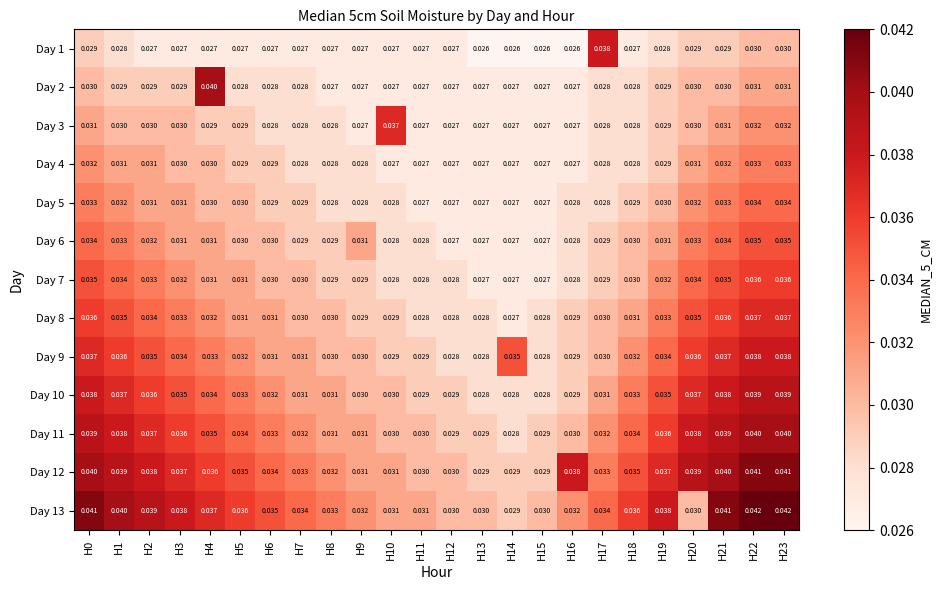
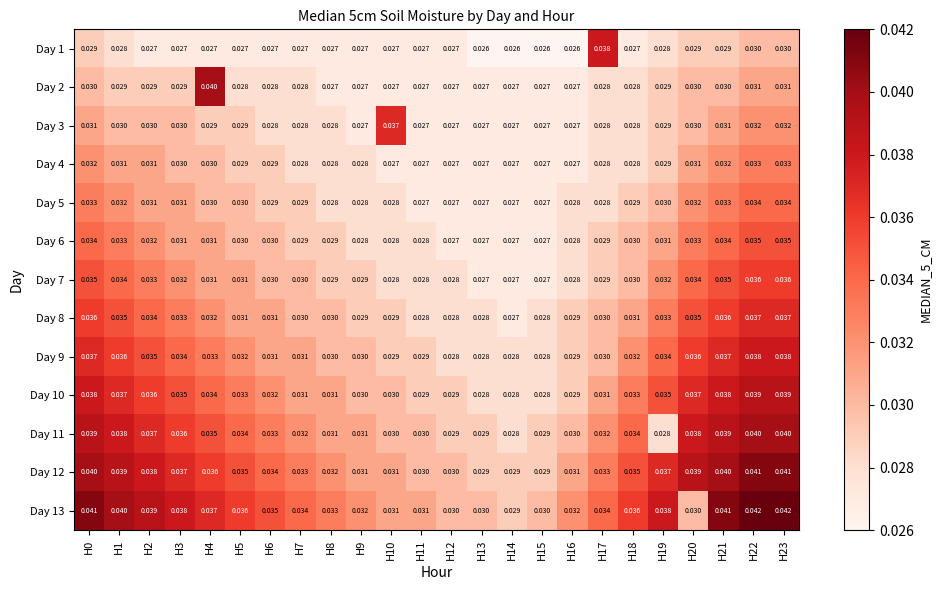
Day 6, H9: 0.031 -> 0.028
Day 9, H14: 0.035 -> 0.028
Day 11, H19: 0.036 -> 0.028
Day 12, H16: 0.038 -> 0.031
